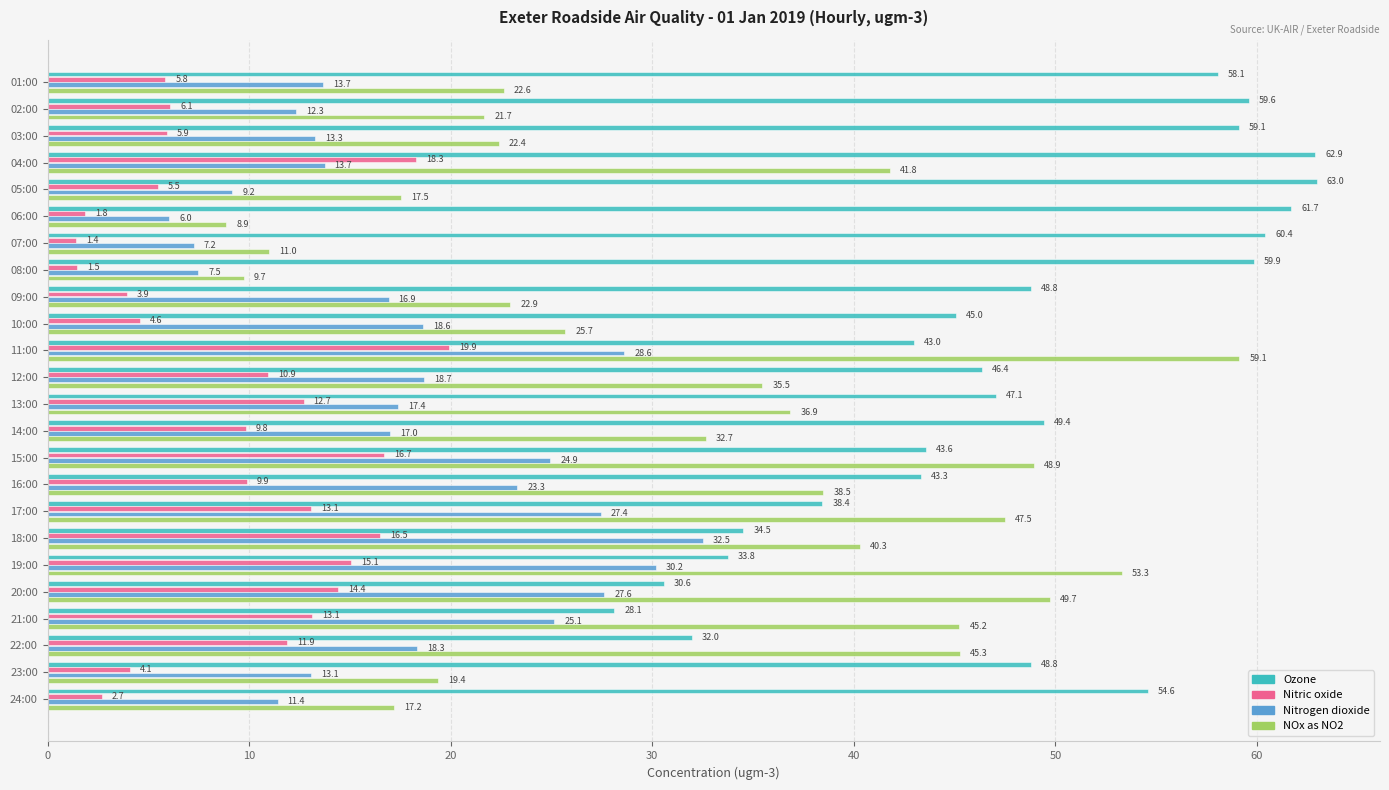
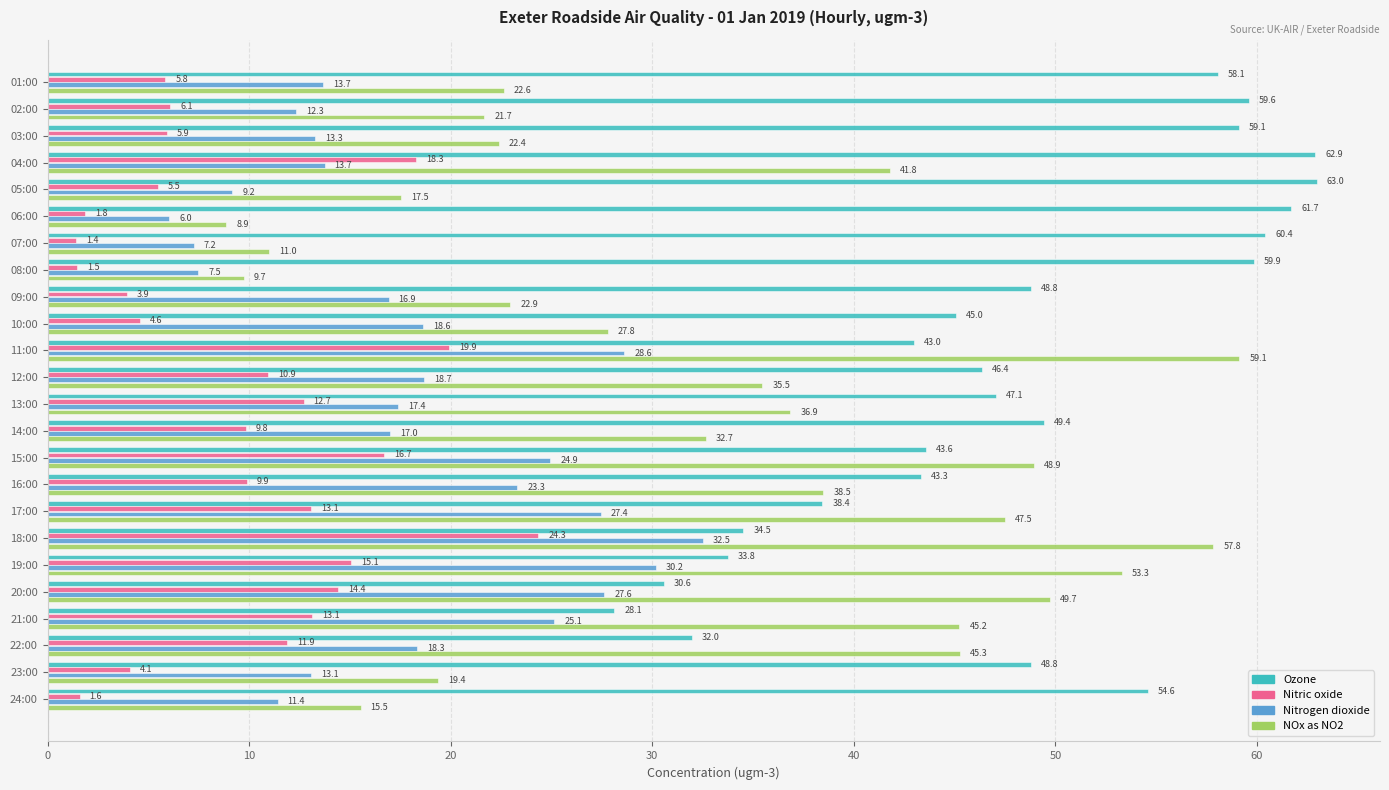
NOx as NO2, 10:00: 25.7 -> 27.8
Nitric oxide, 18:00: 16.5 -> 24.3
NOx as NO2, 18:00: 40.3 -> 57.8
Nitric oxide, 24:00: 2.7 -> 1.6
NOx as NO2, 24:00: 17.2 -> 15.5
